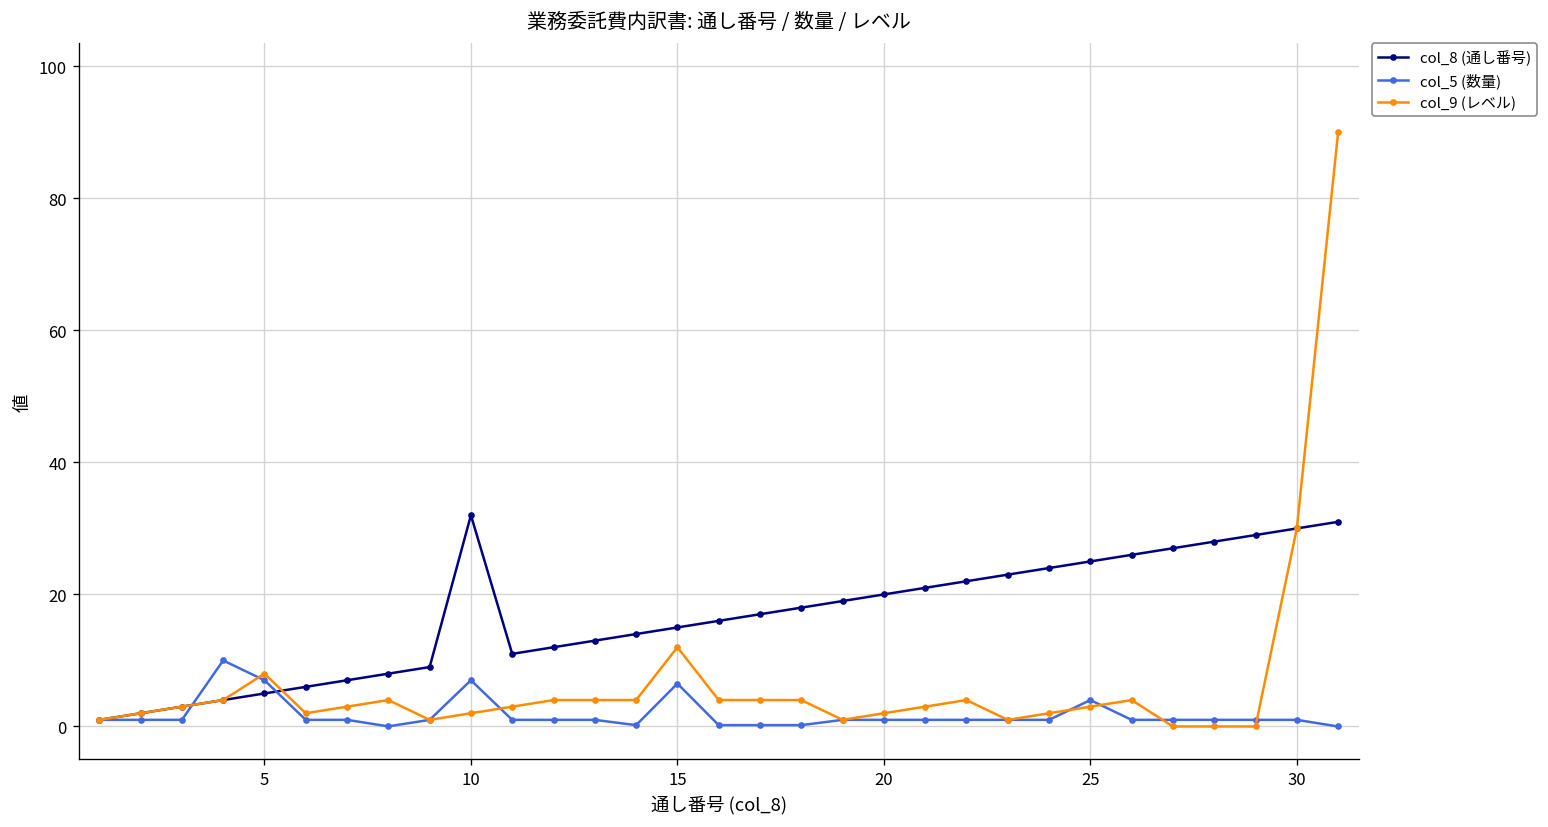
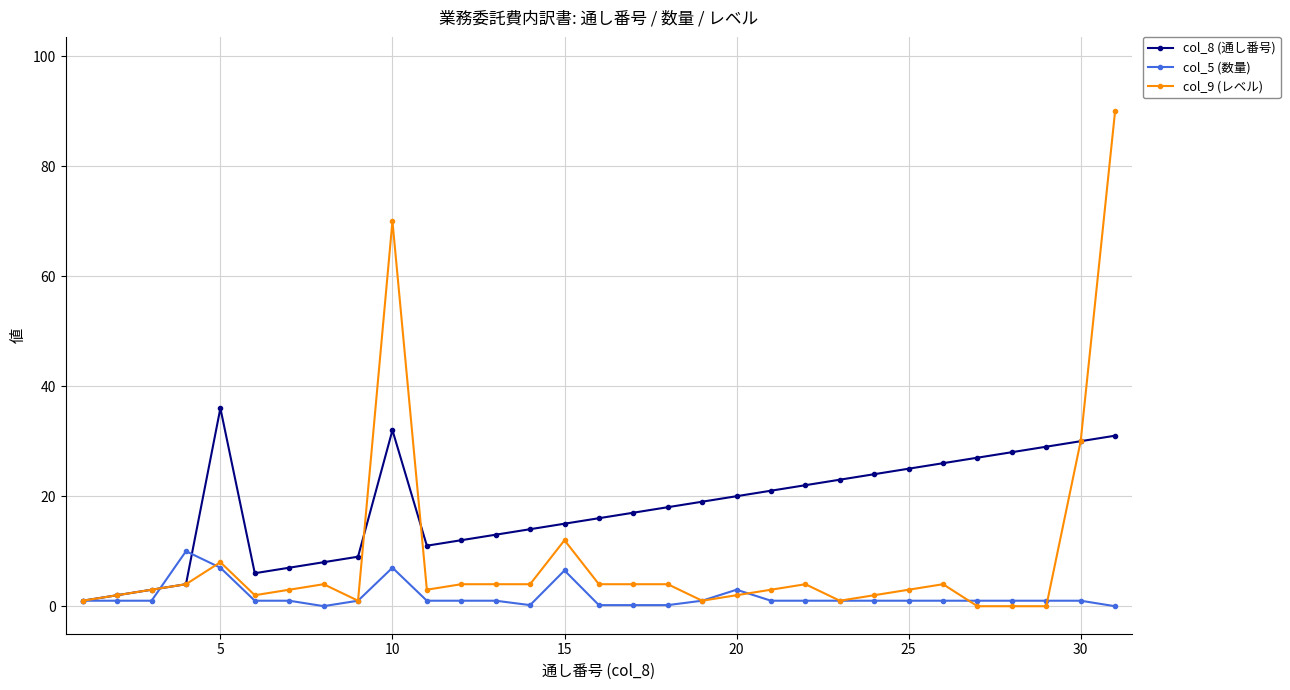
col_8 (通し番号), 5: 5 -> 36
col_9 (レベル), 10: 2 -> 70
col_5 (数量), 20: 1 -> 3
col_5 (数量), 25: 4 -> 1
